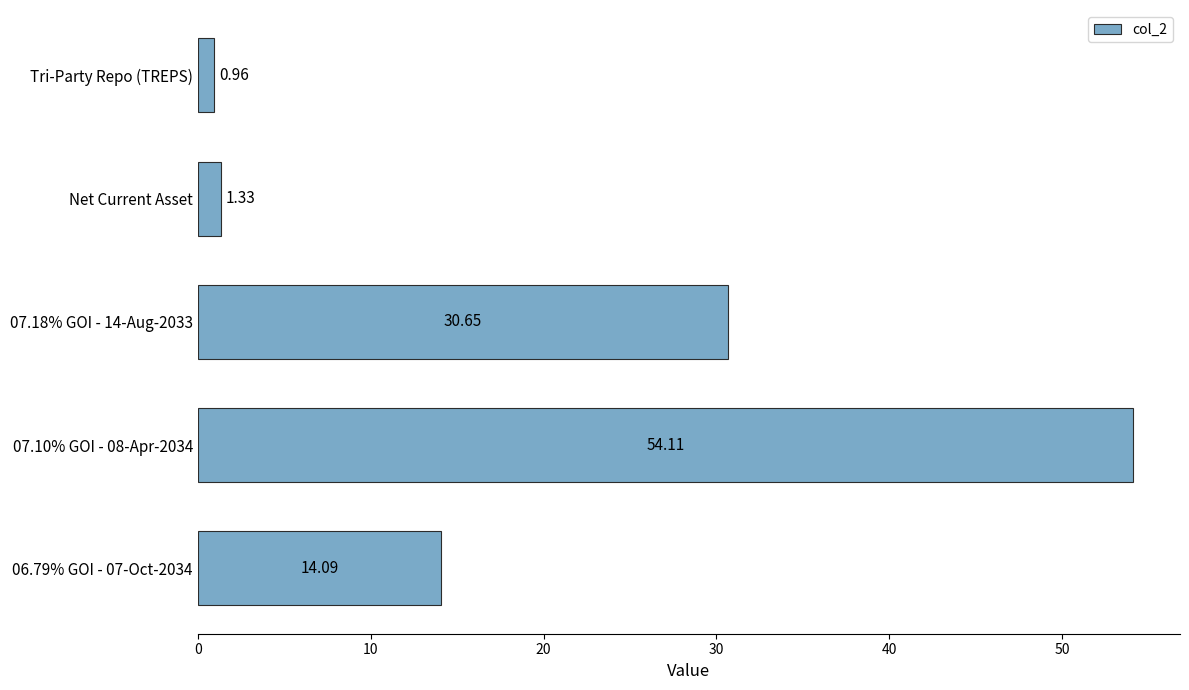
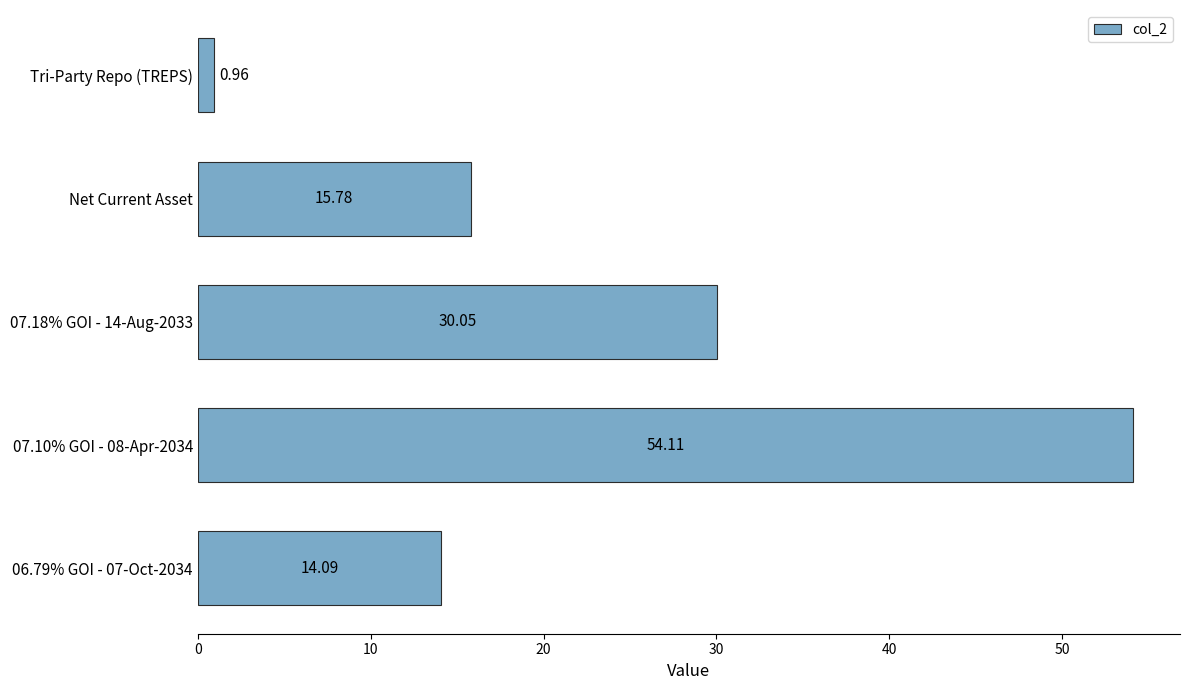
Net Current Asset: 1.33 -> 15.78
07.18% GOI - 14-Aug-2033: 30.65 -> 30.05
